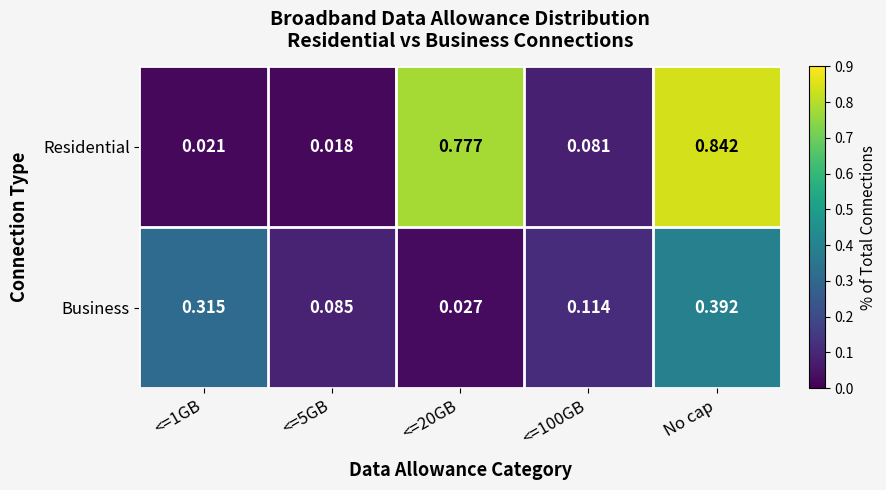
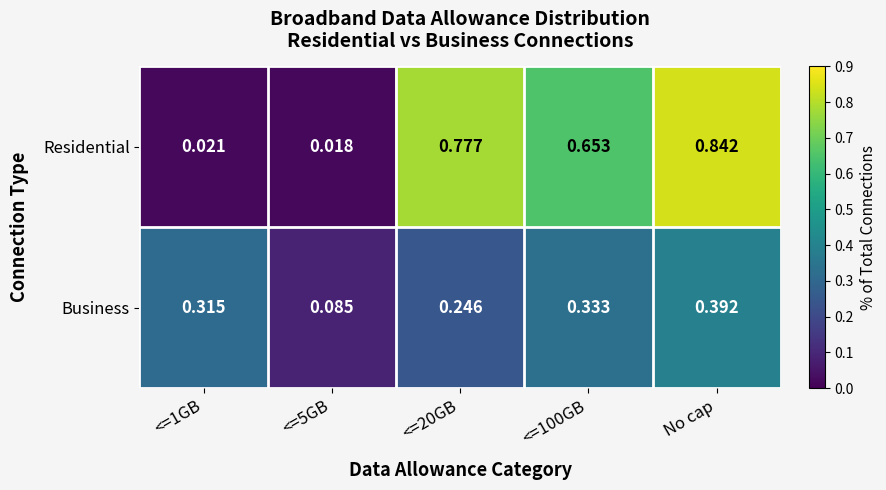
Residential, <=100GB: 0.081 -> 0.653
Business, <=20GB: 0.027 -> 0.246
Business, <=100GB: 0.114 -> 0.333
